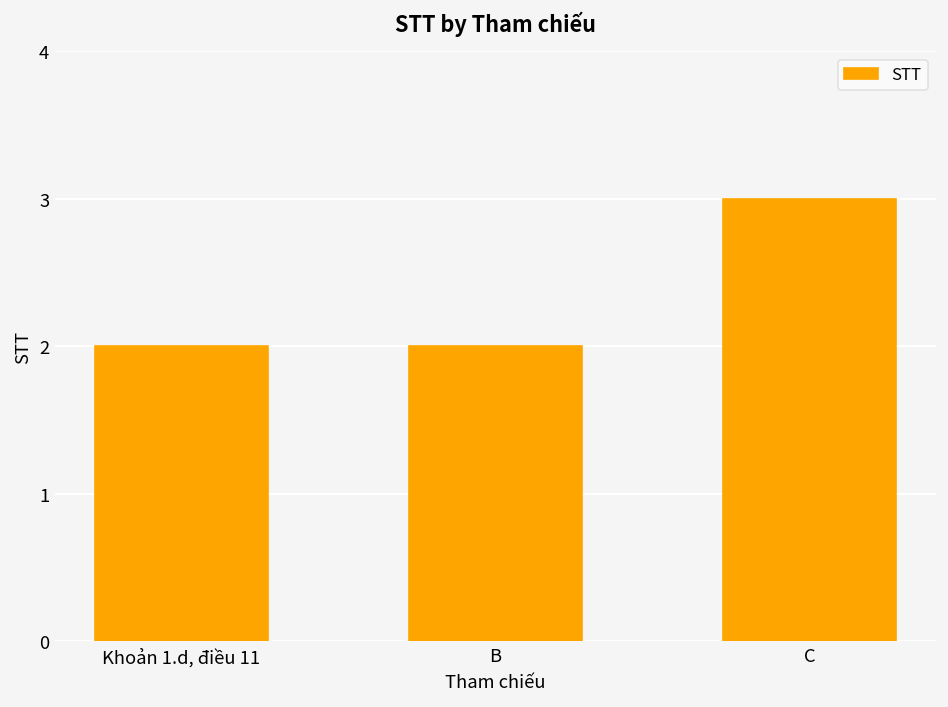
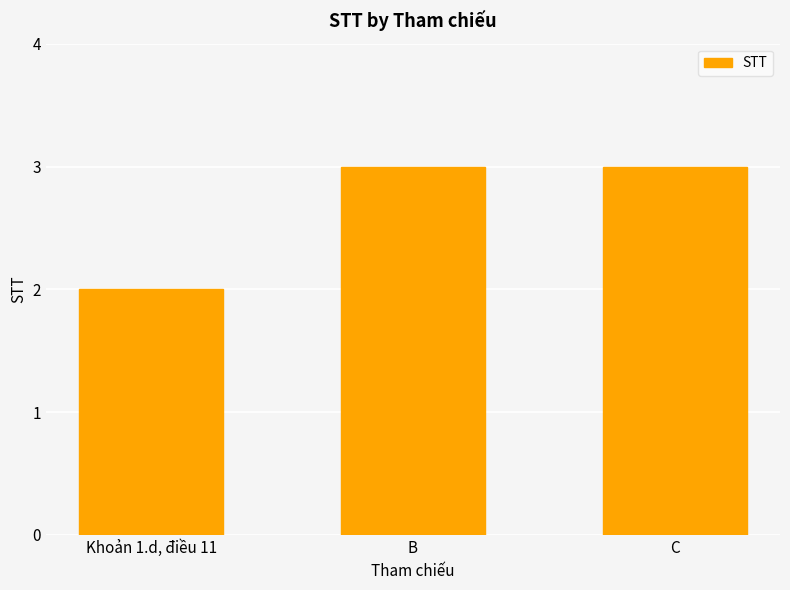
B: 2 -> 3
